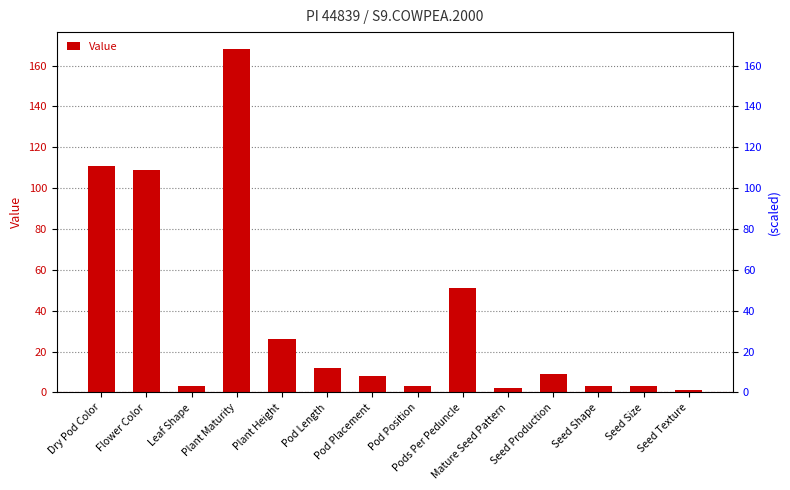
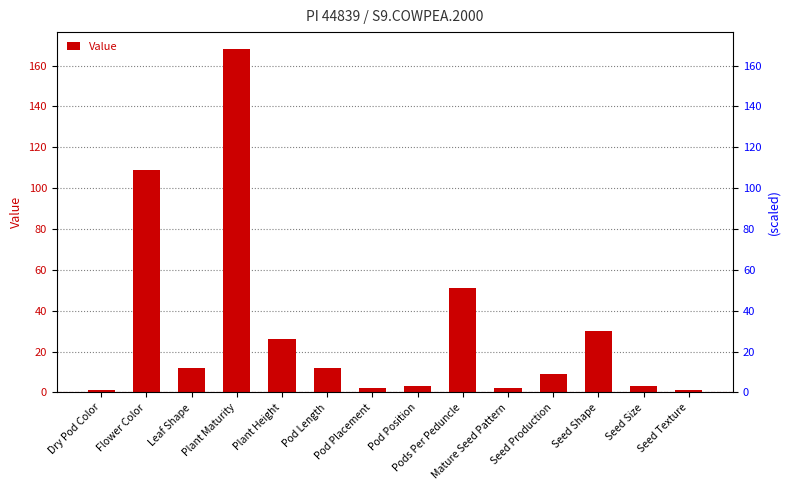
Dry Pod Color: 111 -> 1
Leaf Shape: 3 -> 12
Pod Placement: 8 -> 2
Seed Shape: 3 -> 30
